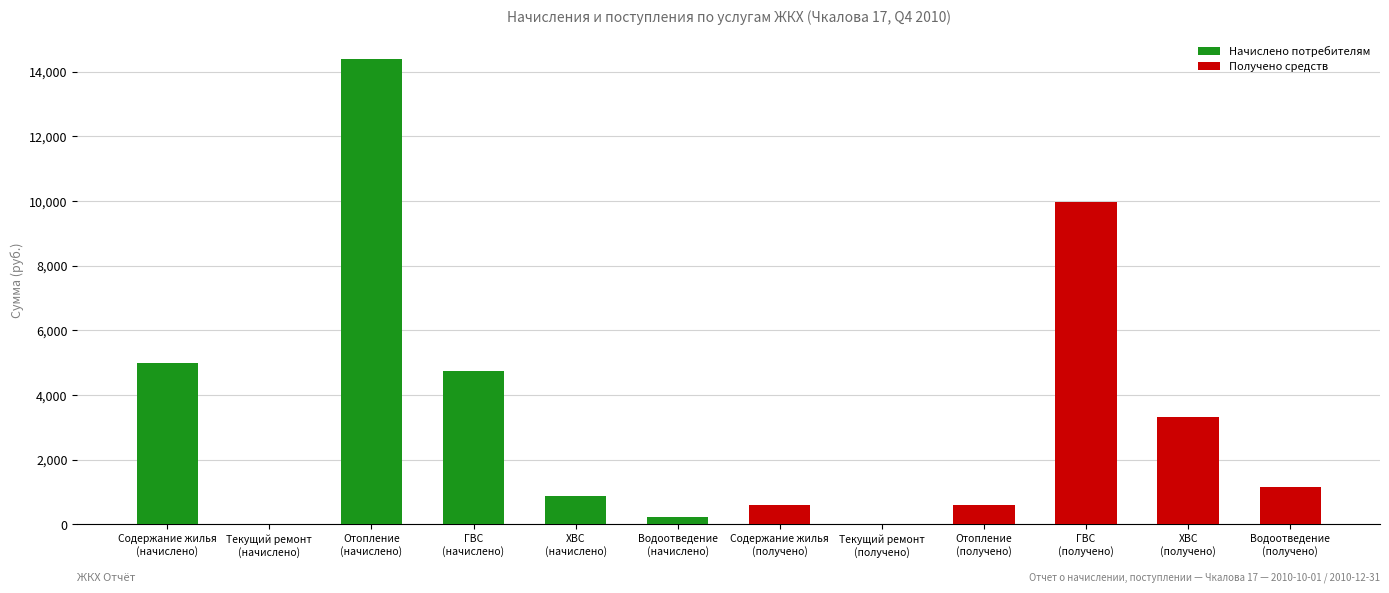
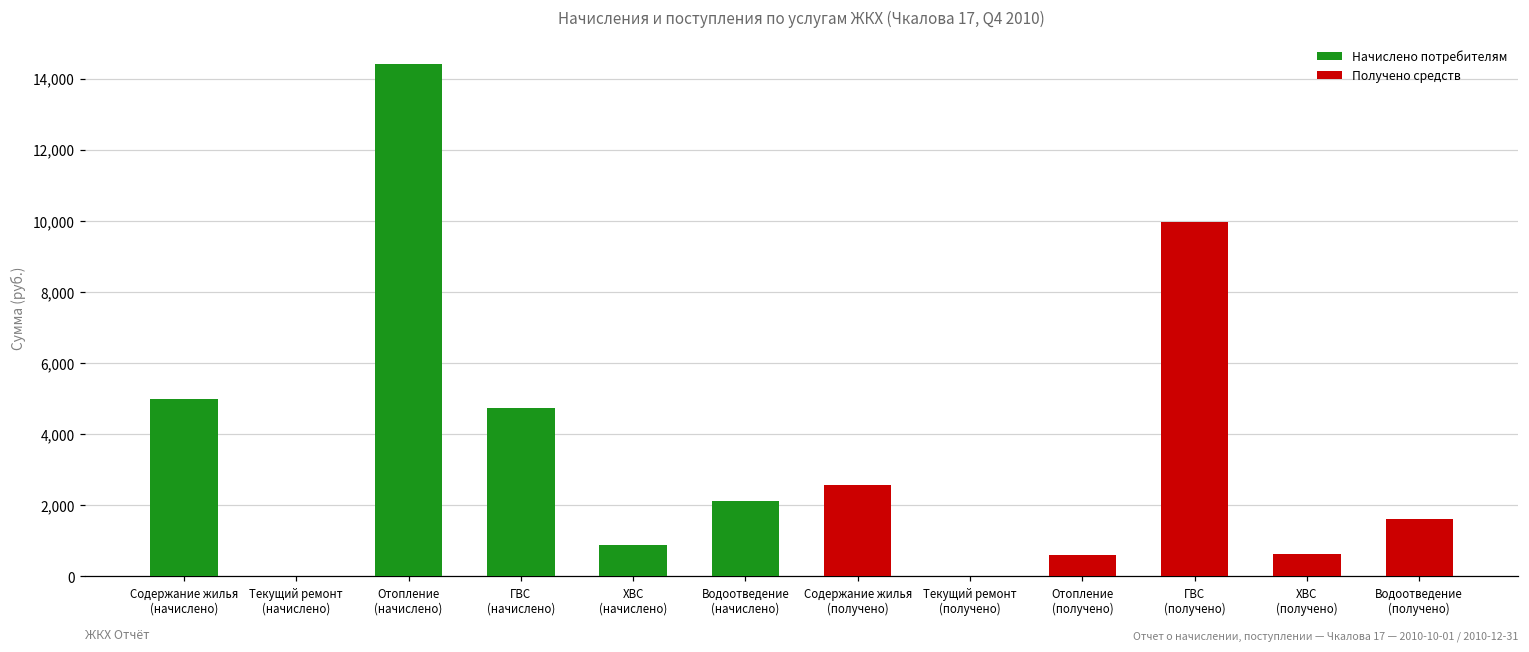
Водоотведение (начислено): 200 -> 2,100
Содержание жилья (получено): 600 -> 2,600
ХВС (получено): 3,300 -> 600
Водоотведение (получено): 1,200 -> 1,600
